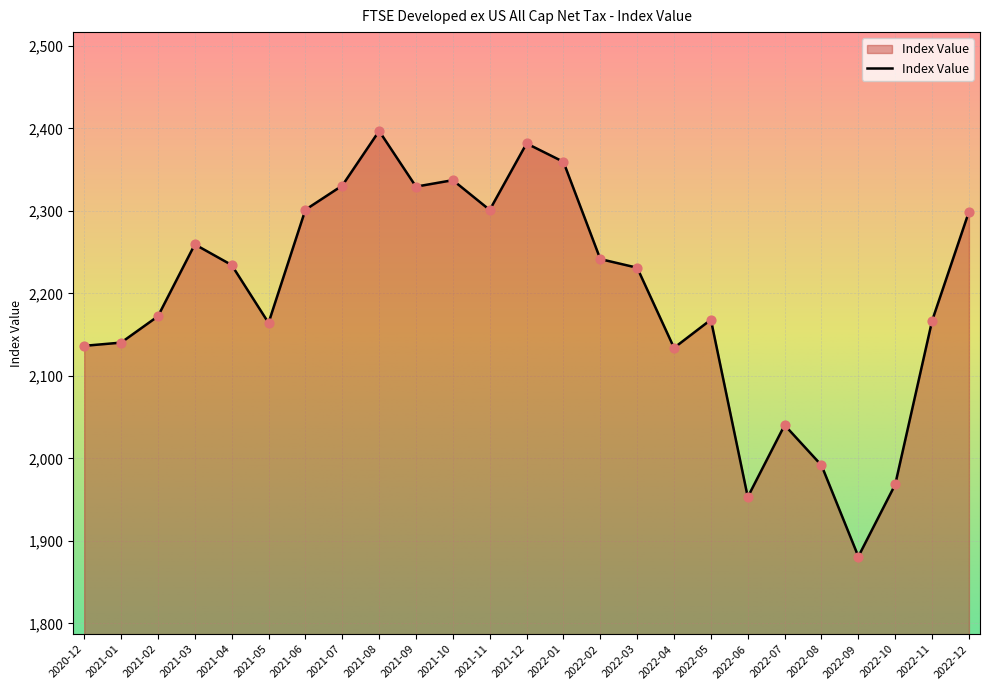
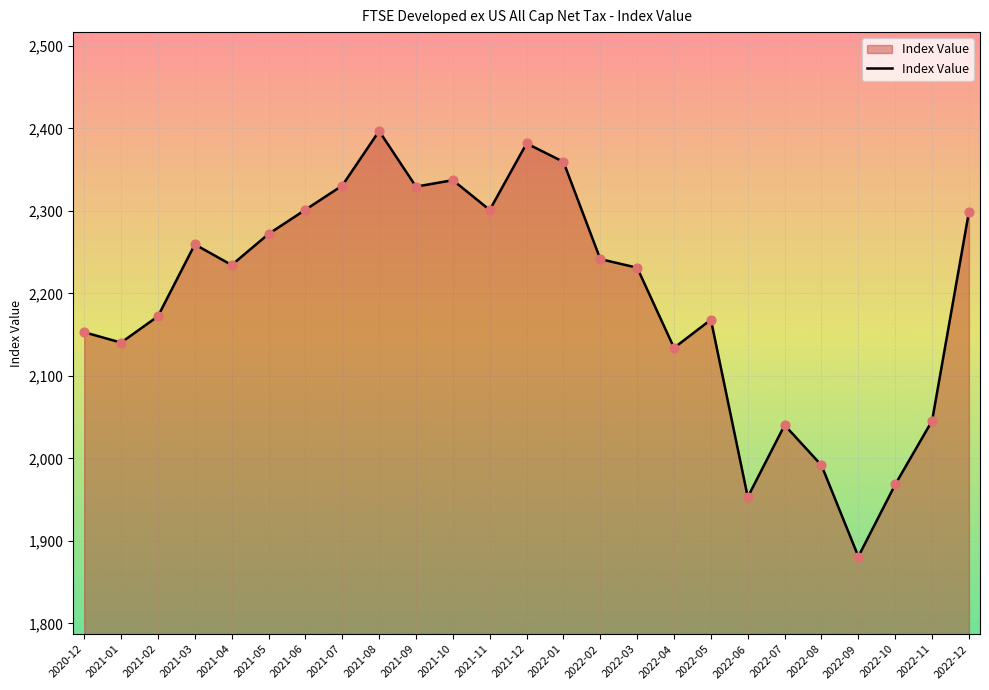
2020-12: 2,140 -> 2,150
2021-05: 2,160 -> 2,270
2022-11: 2,170 -> 2,050
